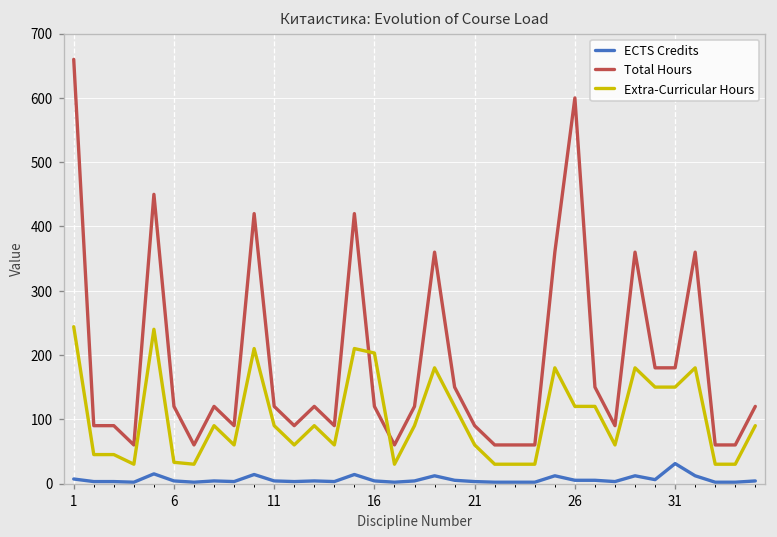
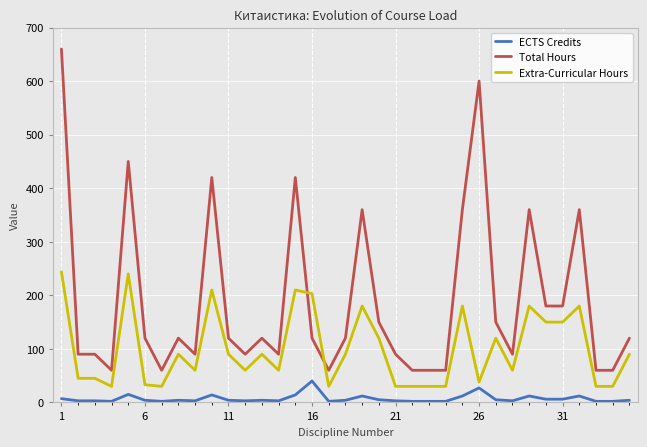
ECTS Credits, 16: 0 -> 40
Extra-Curricular Hours, 21: 60 -> 30
ECTS Credits, 26: 10 -> 30
Extra-Curricular Hours, 26: 120 -> 40
ECTS Credits, 31: 30 -> 10
